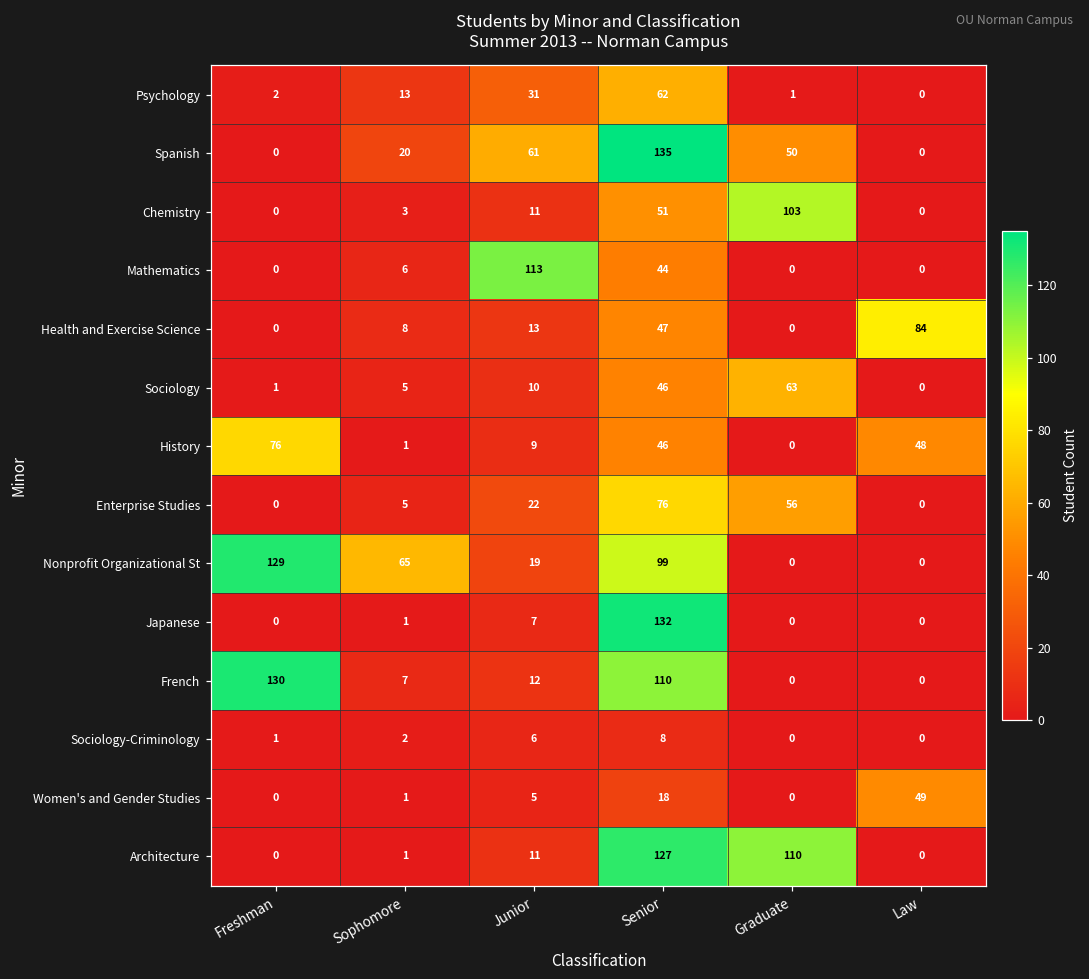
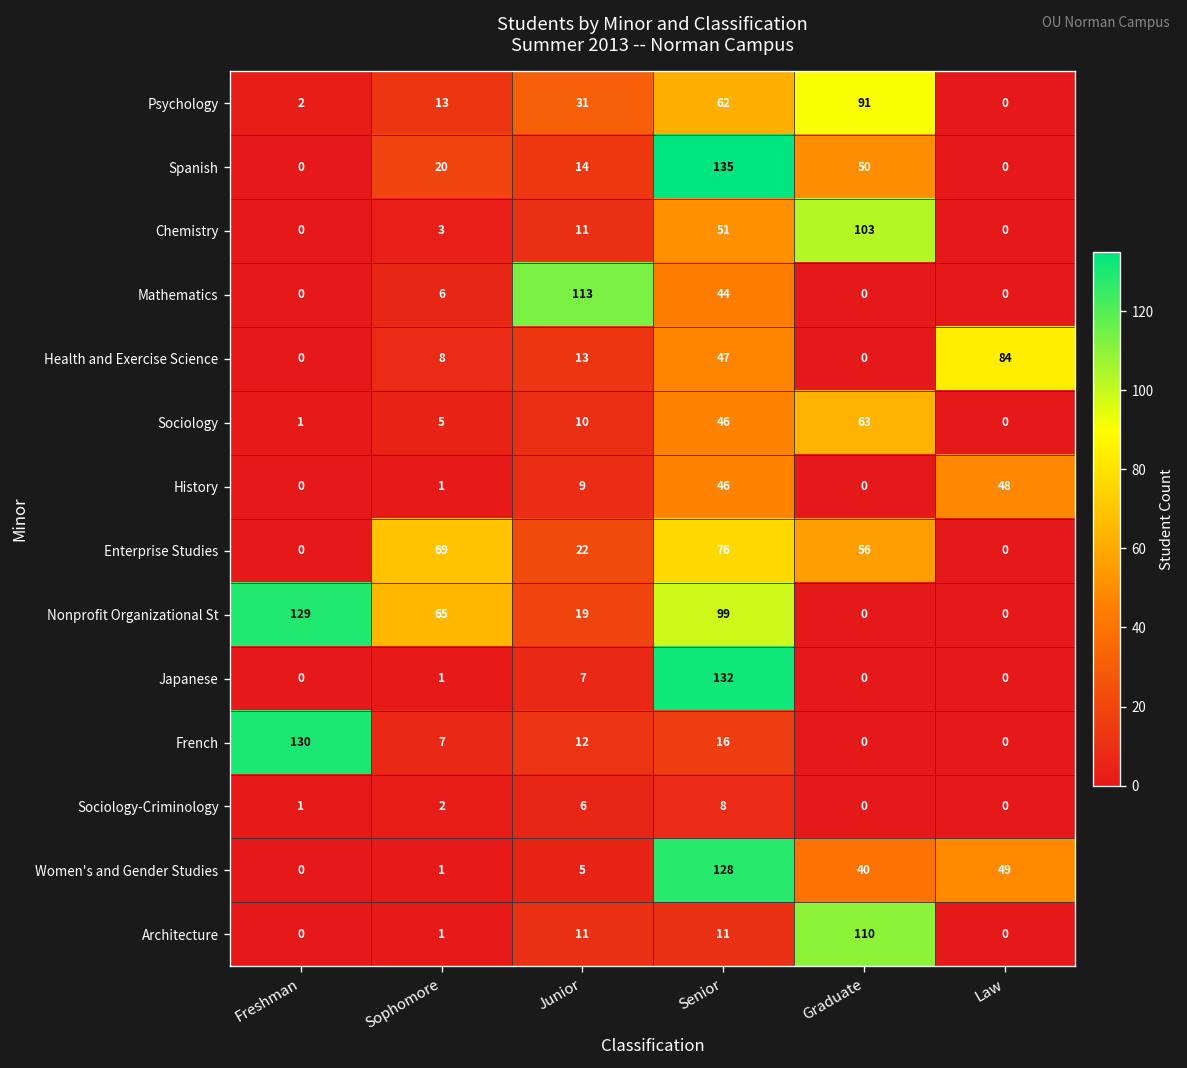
Psychology, Graduate: 1 -> 91
Spanish, Junior: 61 -> 14
History, Freshman: 76 -> 0
Enterprise Studies, Sophomore: 5 -> 69
French, Senior: 110 -> 16
Women's and Gender Studies, Senior: 18 -> 128
Women's and Gender Studies, Graduate: 0 -> 40
Architecture, Senior: 127 -> 11
